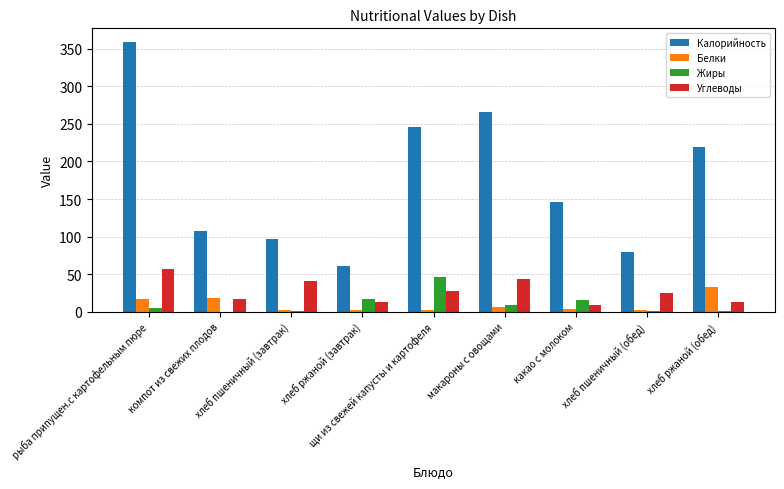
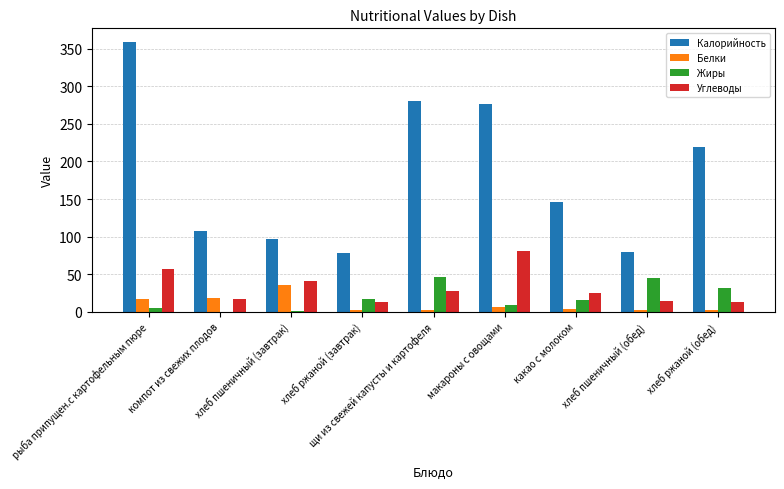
Белки, хлеб пшеничный (завтрак): 0 -> 40
Калорийность, хлеб ржаной (завтрак): 60 -> 80
Калорийность, щи из свежей капусты и картофеля: 250 -> 280
Калорийность, макароны с овощами: 270 -> 280
Углеводы, макароны с овощами: 40 -> 80
Углеводы, какао с молоком: 10 -> 30
Жиры, хлеб пшеничный (обед): 0 -> 50
Углеводы, хлеб пшеничный (обед): 30 -> 10
Белки, хлеб ржаной (обед): 30 -> 0
Жиры, хлеб ржаной (обед): 0 -> 30
